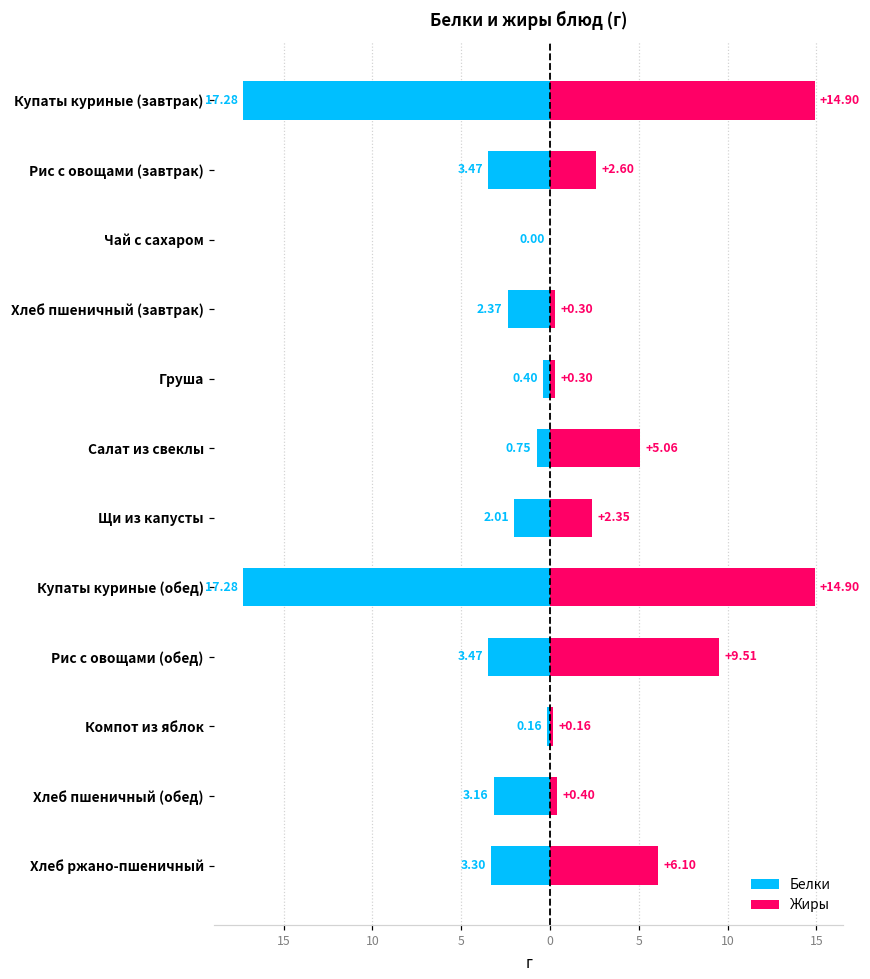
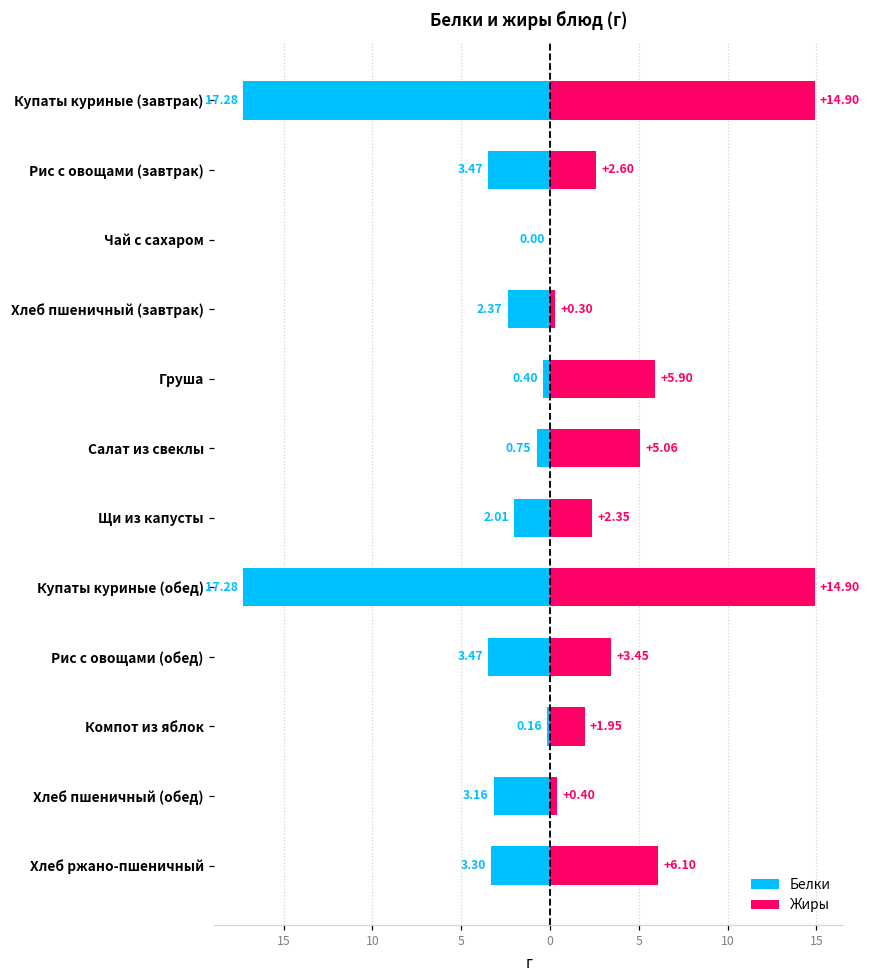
Жиры, Груша: +0.30 -> +5.90
Жиры, Рис с овощами (обед): +9.51 -> +3.45
Жиры, Компот из яблок: +0.16 -> +1.95
